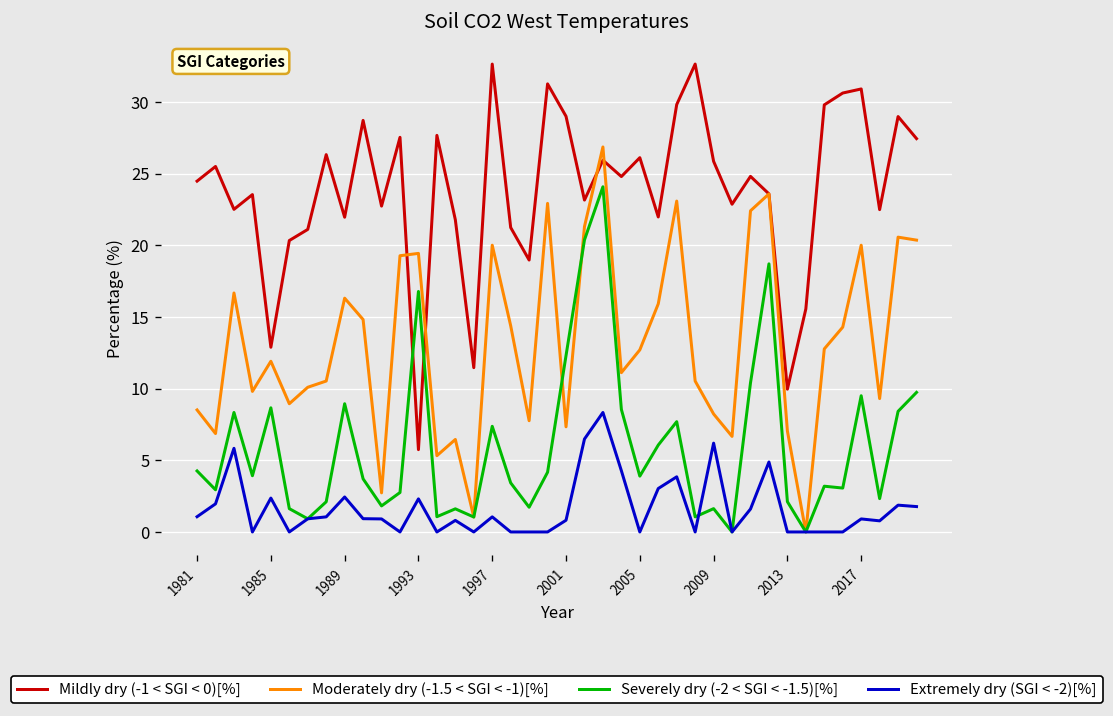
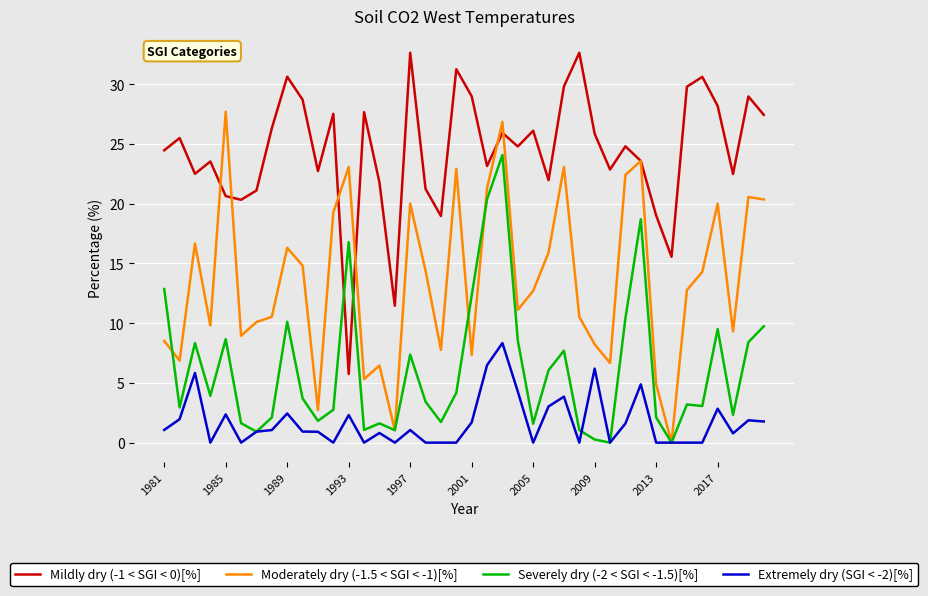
Severely dry (-2 < SGI < -1.5)[%], 1981: 4.3 -> 12.9
Mildly dry (-1 < SGI < 0)[%], 1985: 12.9 -> 20.6
Moderately dry (-1.5 < SGI < -1)[%], 1985: 11.9 -> 27.7
Mildly dry (-1 < SGI < 0)[%], 1989: 22.0 -> 30.6
Severely dry (-2 < SGI < -1.5)[%], 1989: 8.9 -> 10.1
Moderately dry (-1.5 < SGI < -1)[%], 1993: 19.4 -> 23.1
Extremely dry (SGI < -2)[%], 2001: 0.8 -> 1.7
Severely dry (-2 < SGI < -1.5)[%], 2005: 3.9 -> 1.6
Severely dry (-2 < SGI < -1.5)[%], 2009: 1.6 -> 0.3
Mildly dry (-1 < SGI < 0)[%], 2013: 10.0 -> 19.0
Moderately dry (-1.5 < SGI < -1)[%], 2013: 7.0 -> 4.9
Mildly dry (-1 < SGI < 0)[%], 2017: 30.9 -> 28.2
Extremely dry (SGI < -2)[%], 2017: 0.9 -> 2.8
